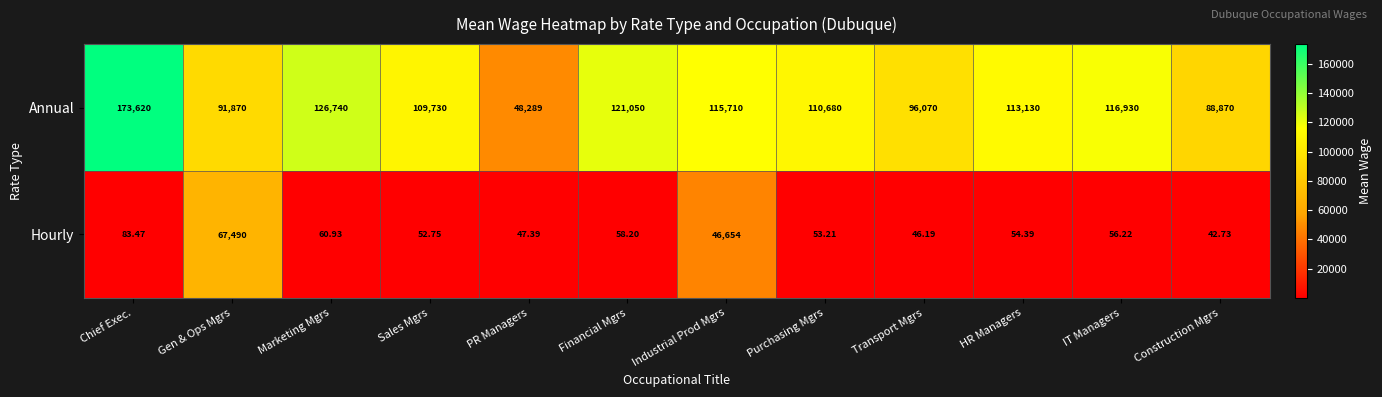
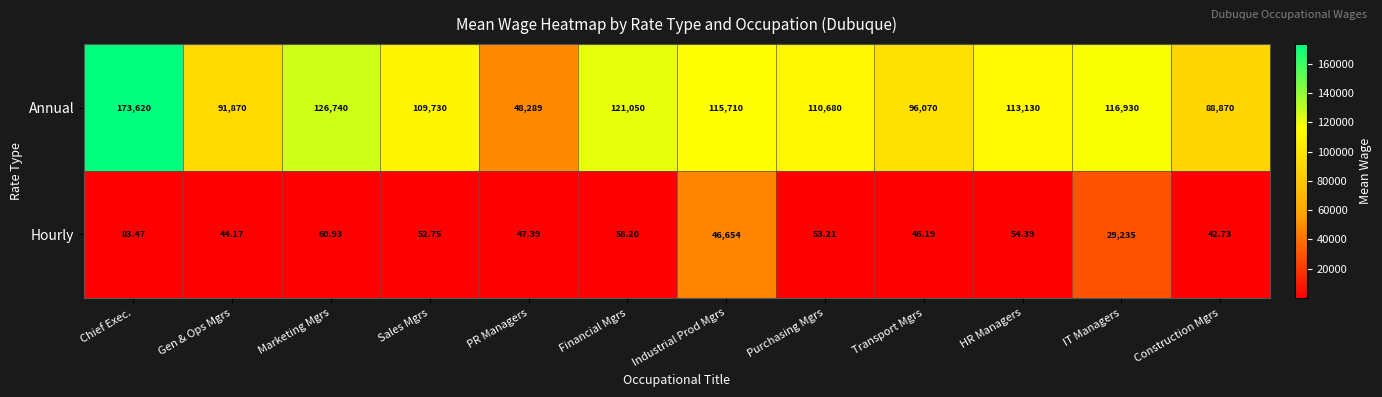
Hourly, Gen & Ops Mgrs: 67,490 -> 44.17
Hourly, IT Managers: 56.22 -> 29,235
